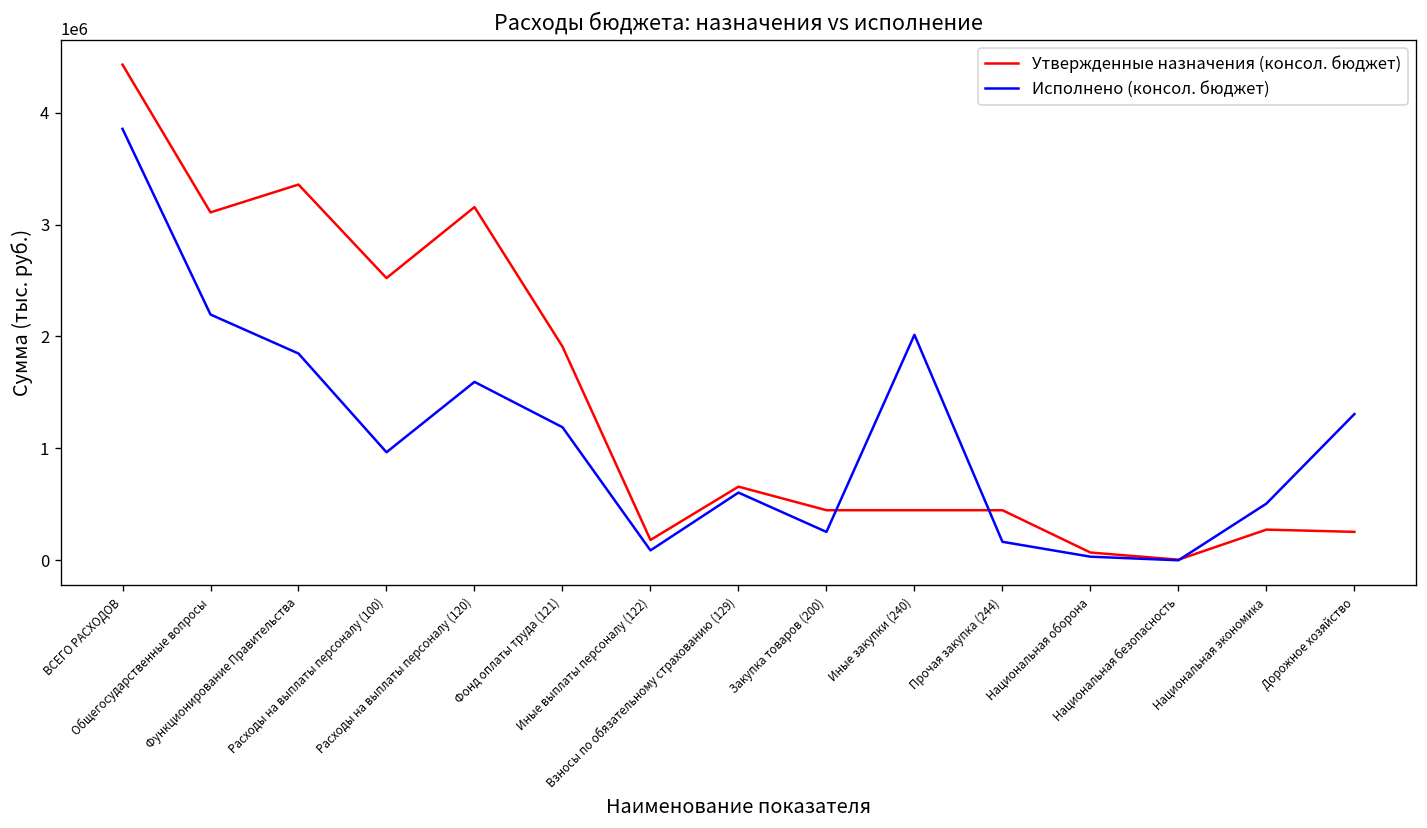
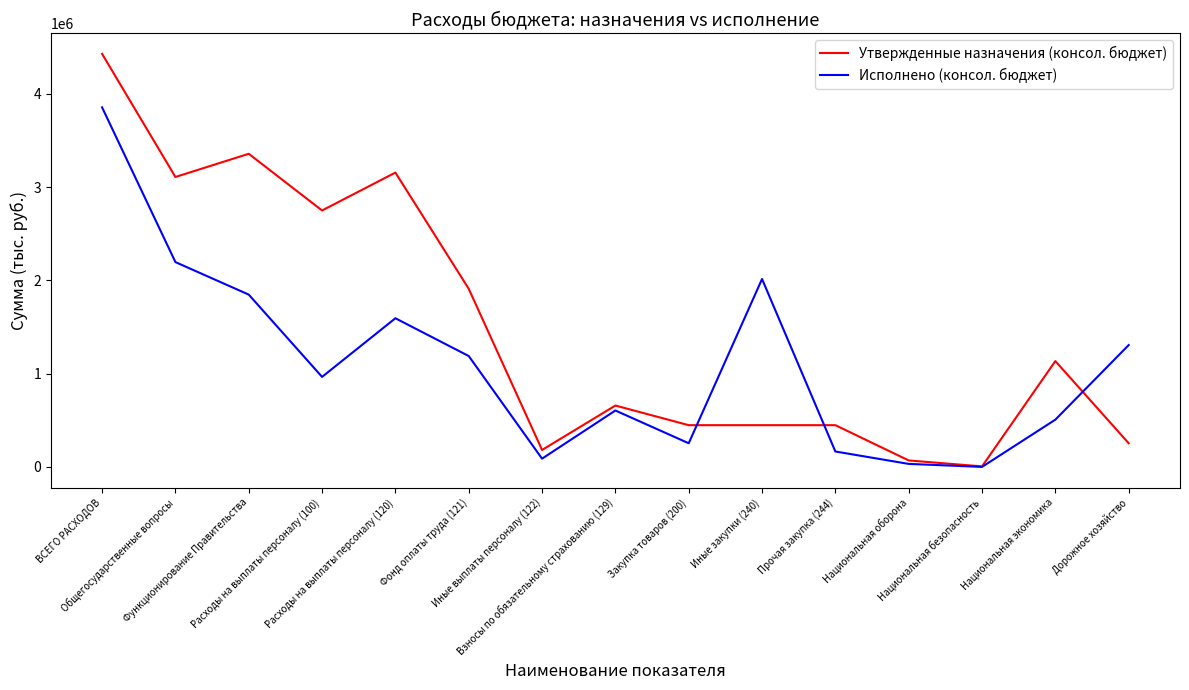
Утвержденные назначения (консол. бюджет), Расходы на выплаты персоналу (100): 2500000 -> 2700000
Утвержденные назначения (консол. бюджет), Национальная экономика: 300000 -> 1100000
